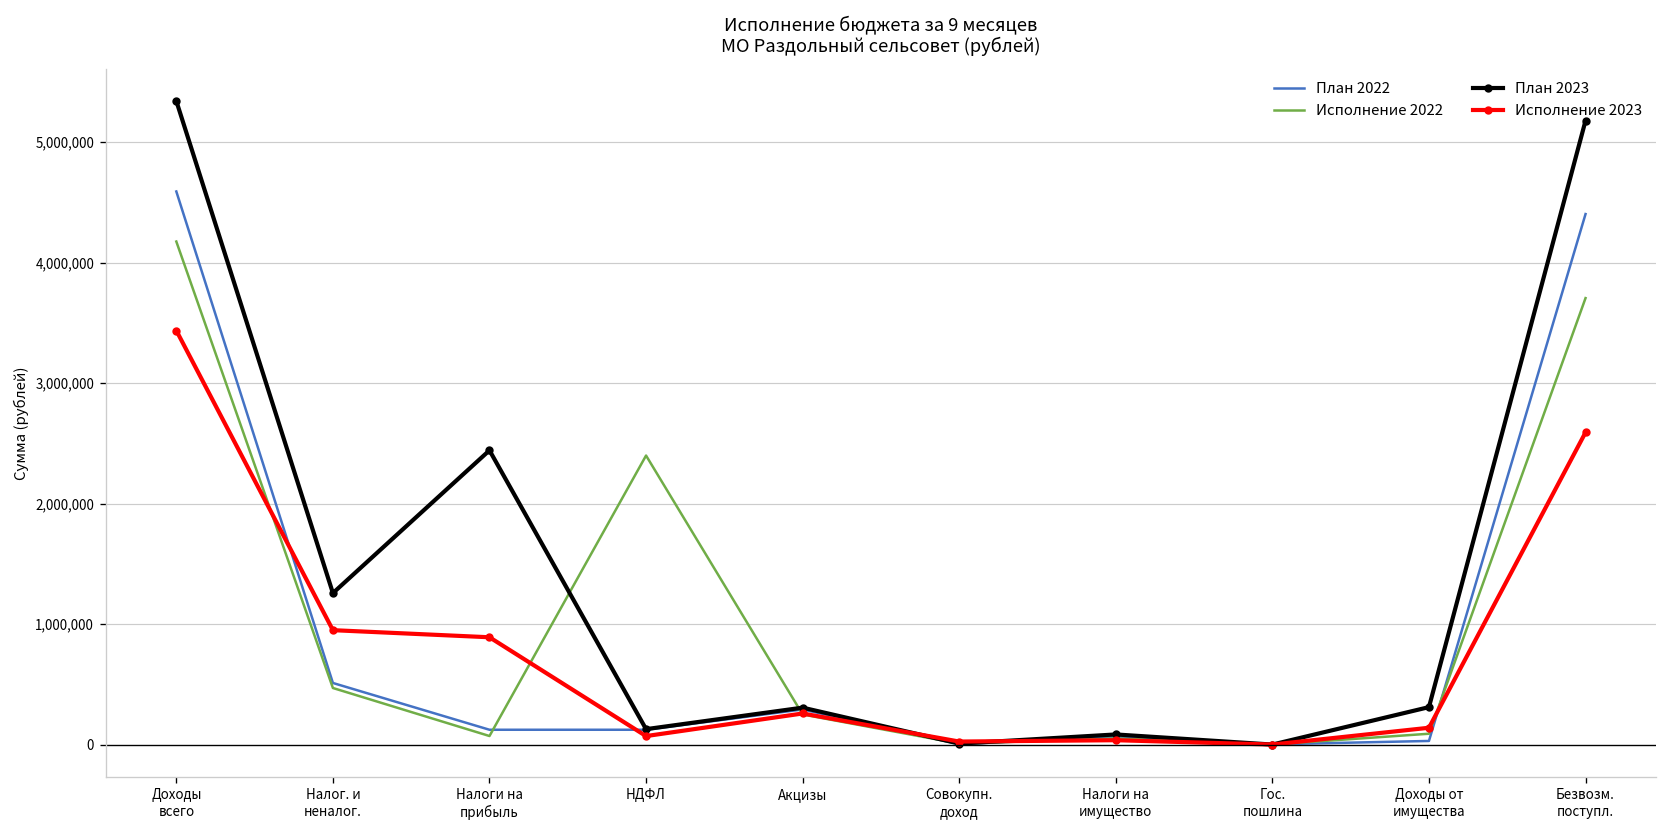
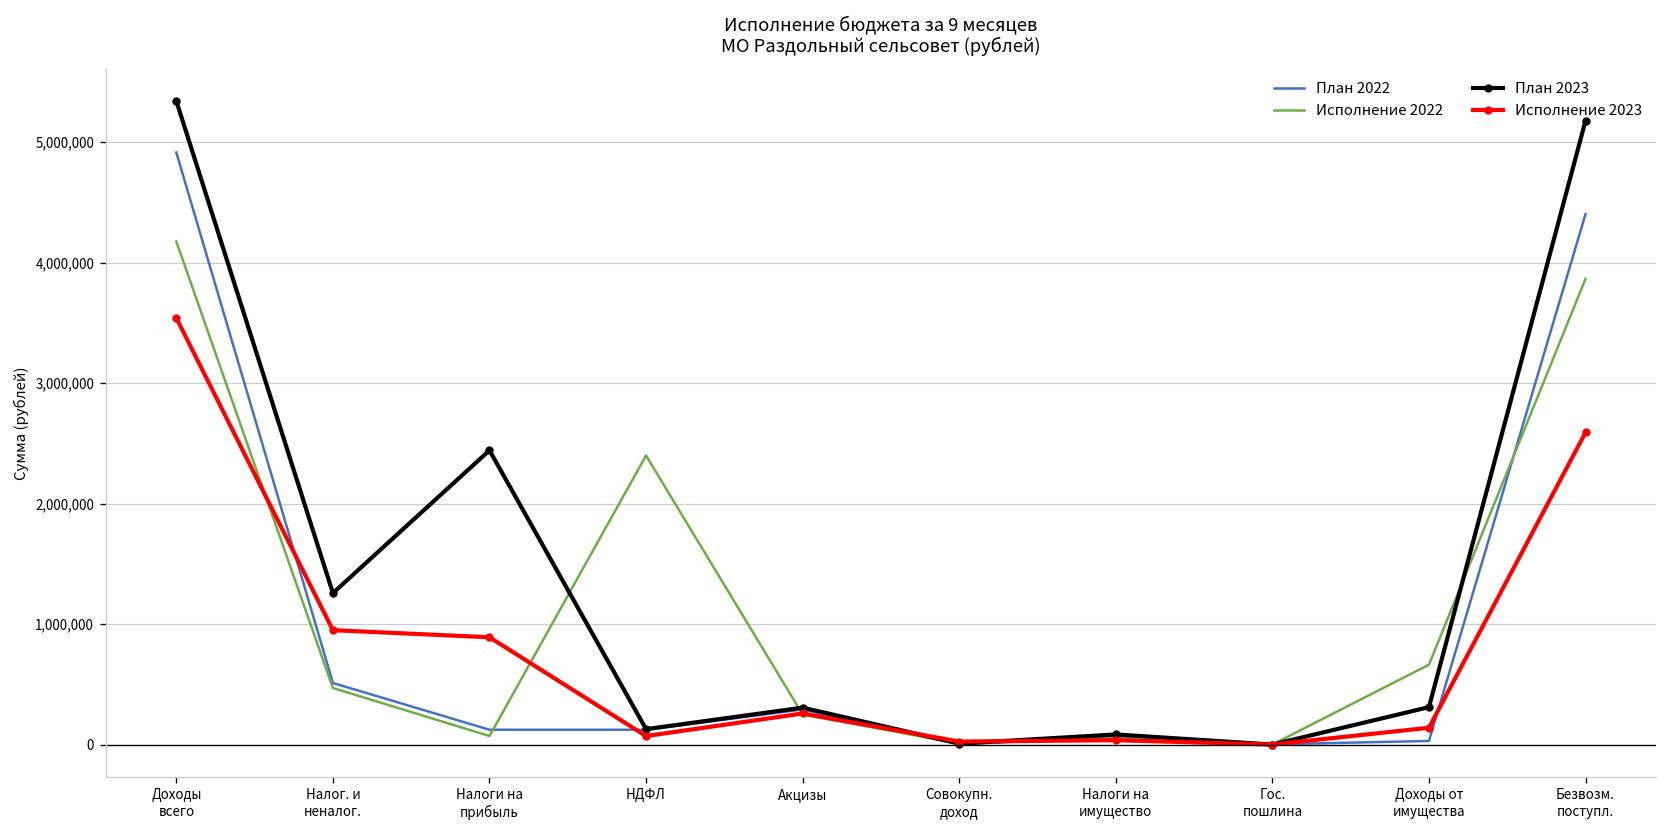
План 2022, Доходы всего: 4,590,000 -> 4,920,000
Исполнение 2023, Доходы всего: 3,440,000 -> 3,540,000
Исполнение 2022, Доходы от имущества: 90,000 -> 660,000
Исполнение 2022, Безвозм. поступл.: 3,710,000 -> 3,870,000
